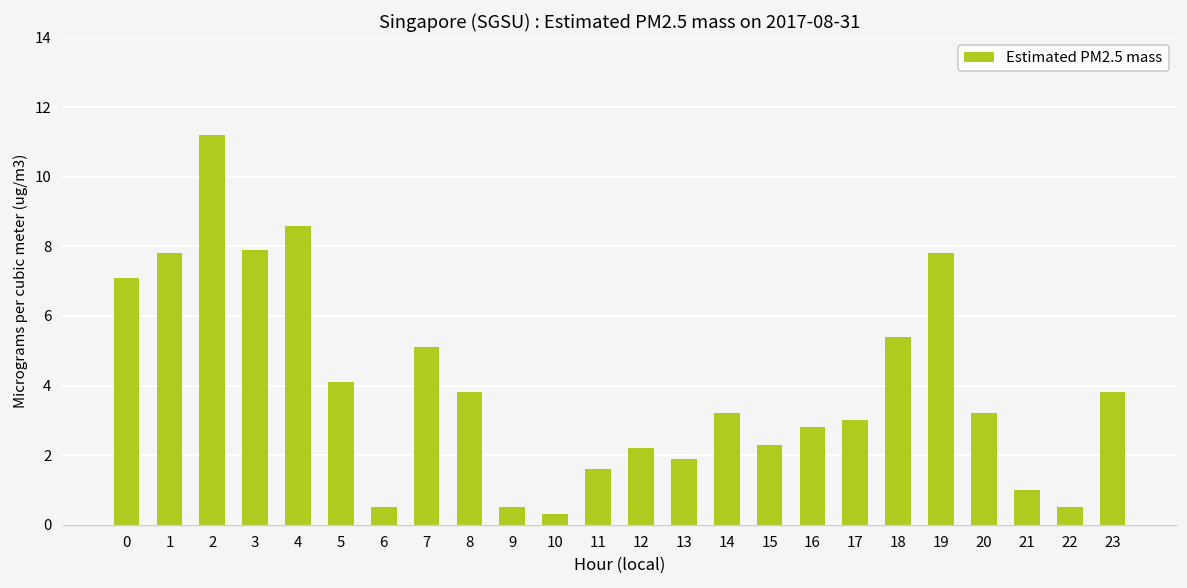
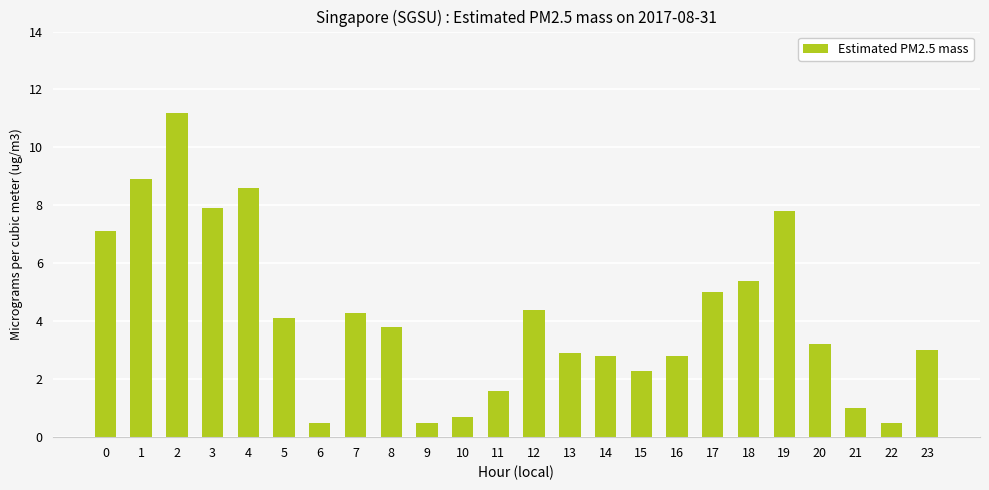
1: 7.8 -> 8.9
7: 5.1 -> 4.3
10: 0.3 -> 0.7
12: 2.2 -> 4.4
13: 1.9 -> 2.9
14: 3.2 -> 2.8
17: 3 -> 5
23: 3.8 -> 3.0
